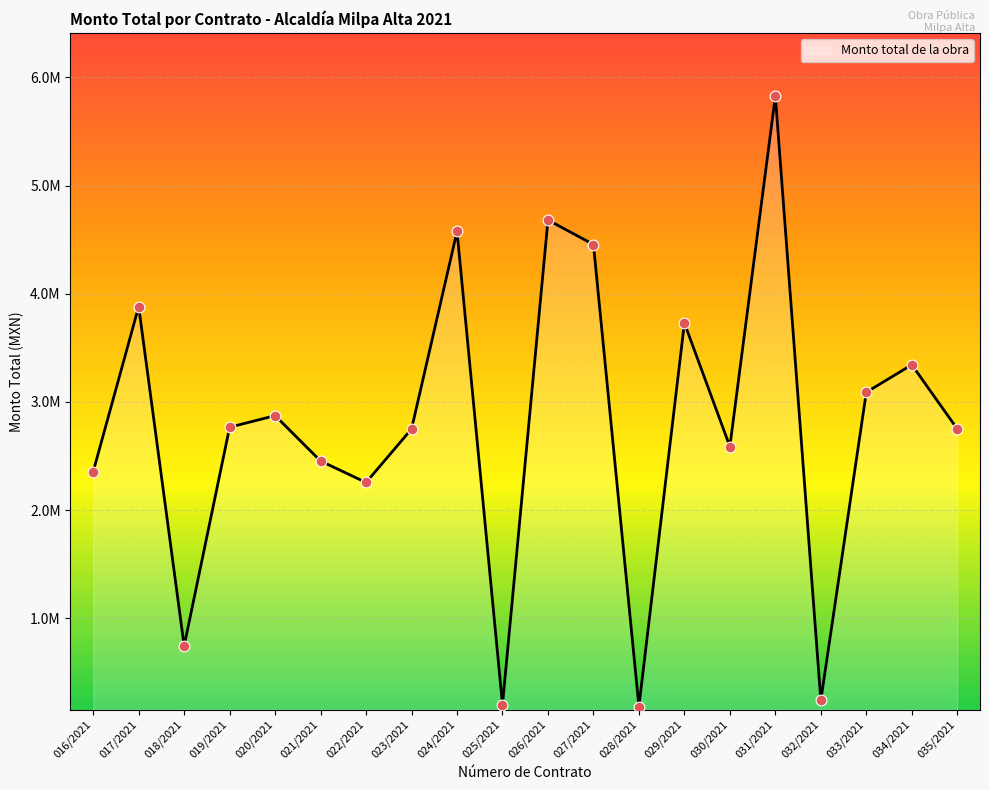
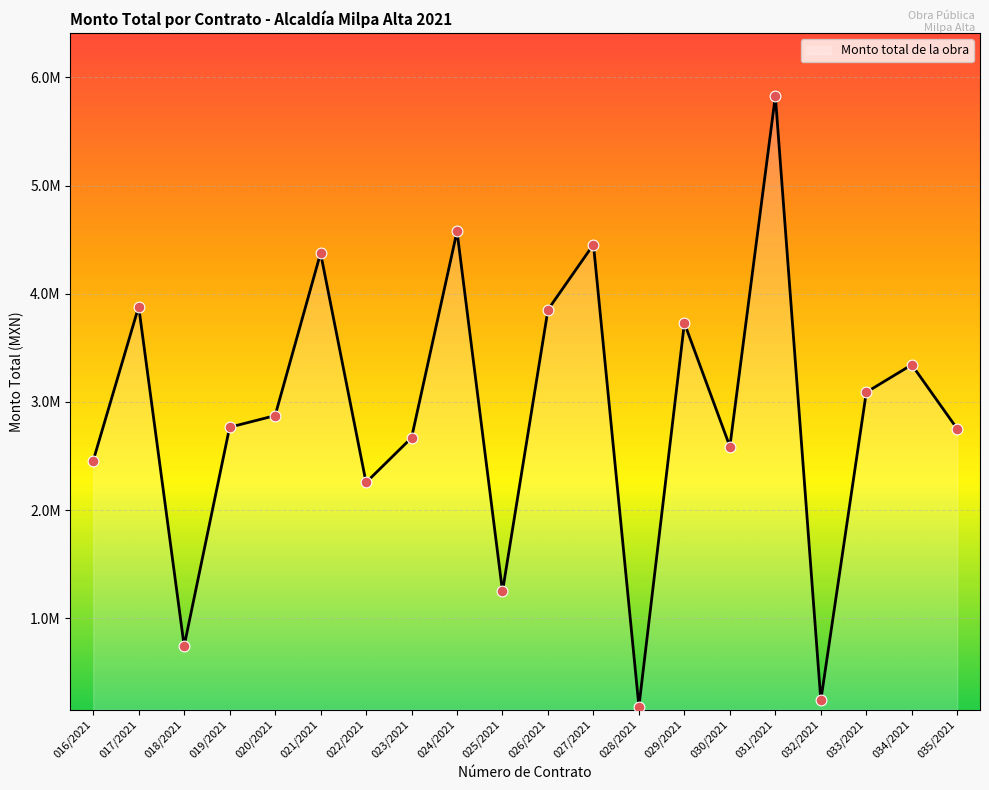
016/2021: 2360000 -> 2460000
021/2021: 2450000 -> 4380000
023/2021: 2750000 -> 2670000
025/2021: 200000 -> 1250000
026/2021: 4680000 -> 3850000
